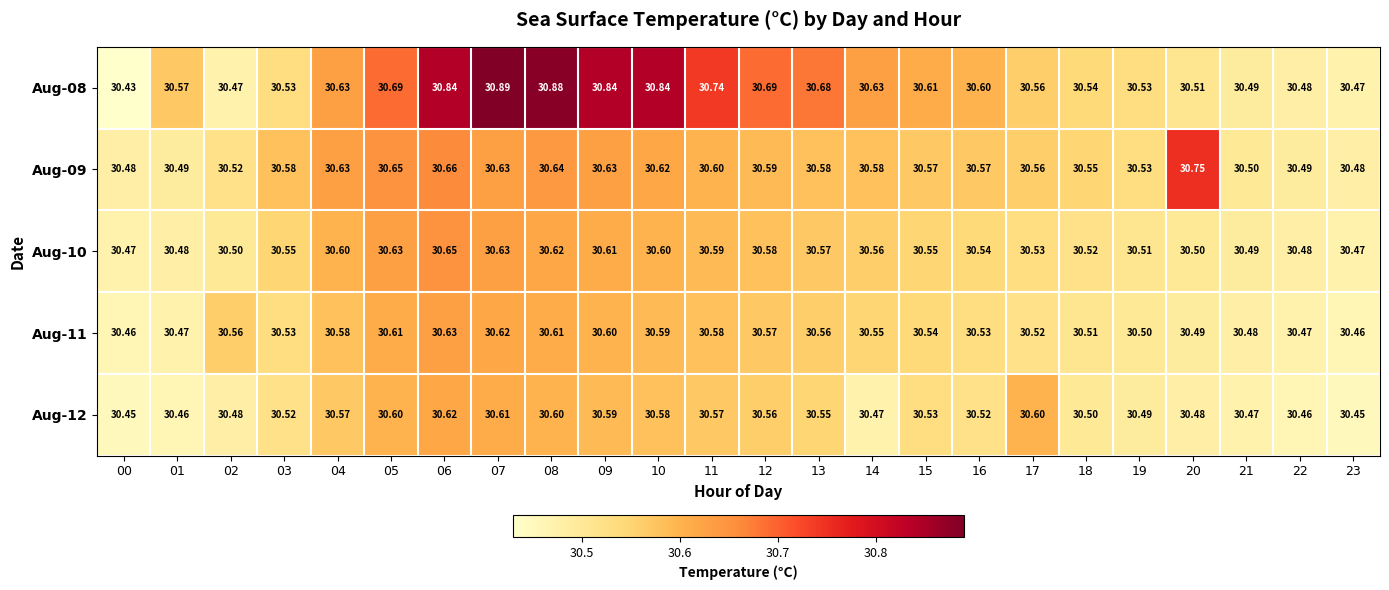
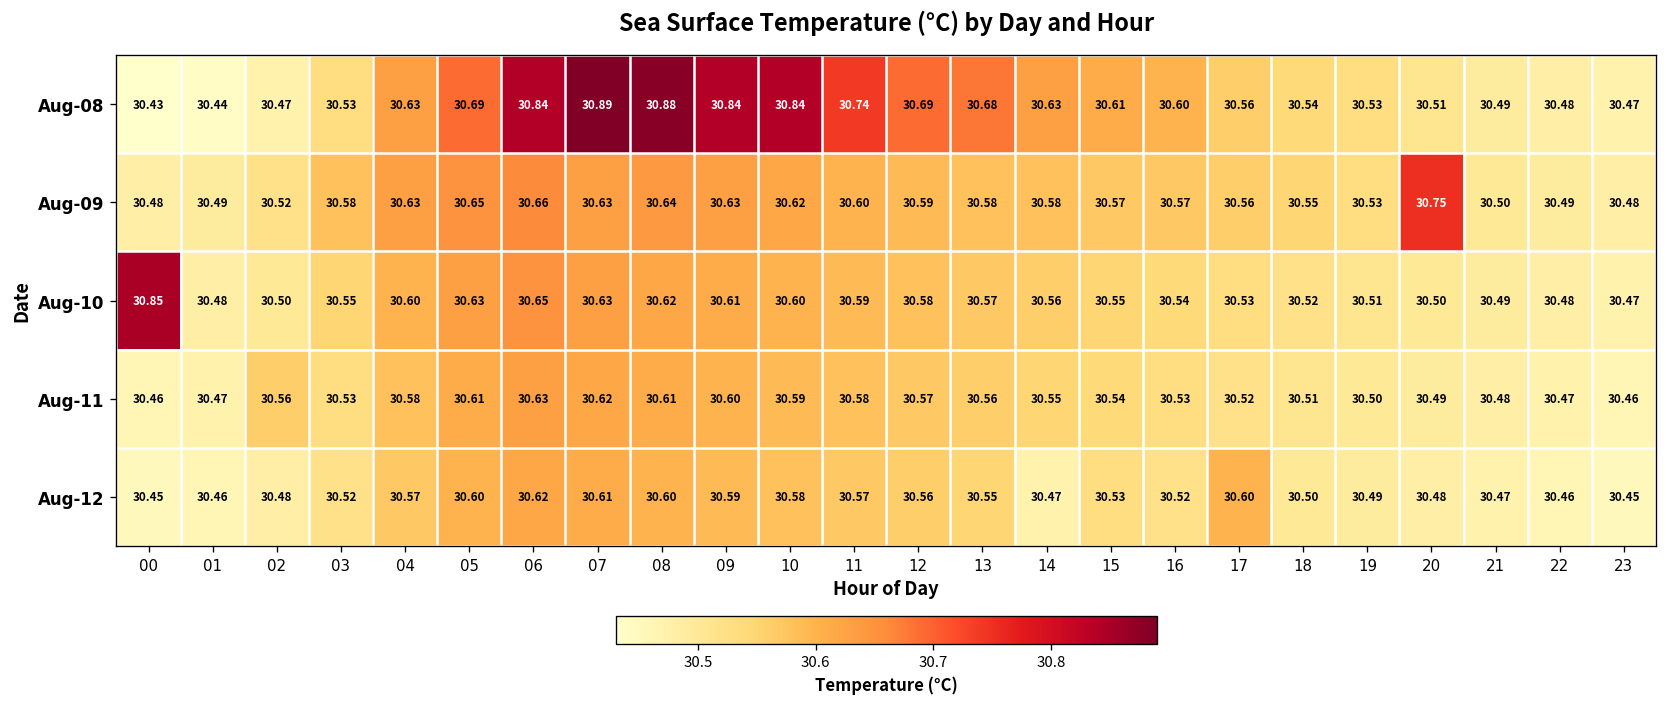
Aug-08, 01: 30.57 -> 30.44
Aug-10, 00: 30.47 -> 30.85
